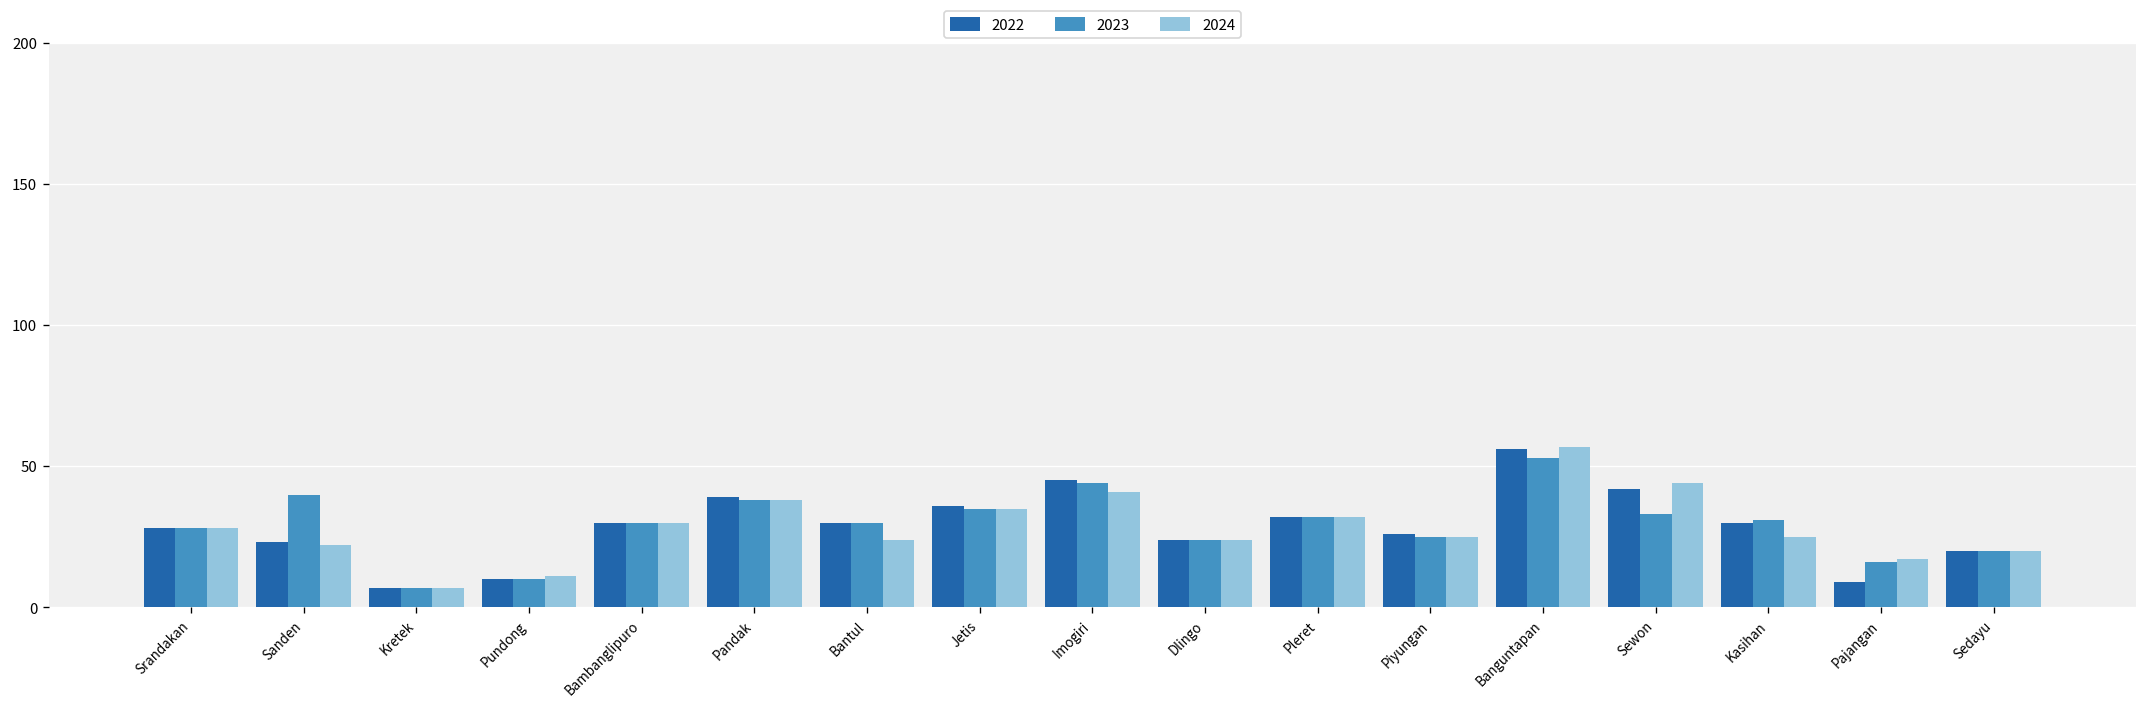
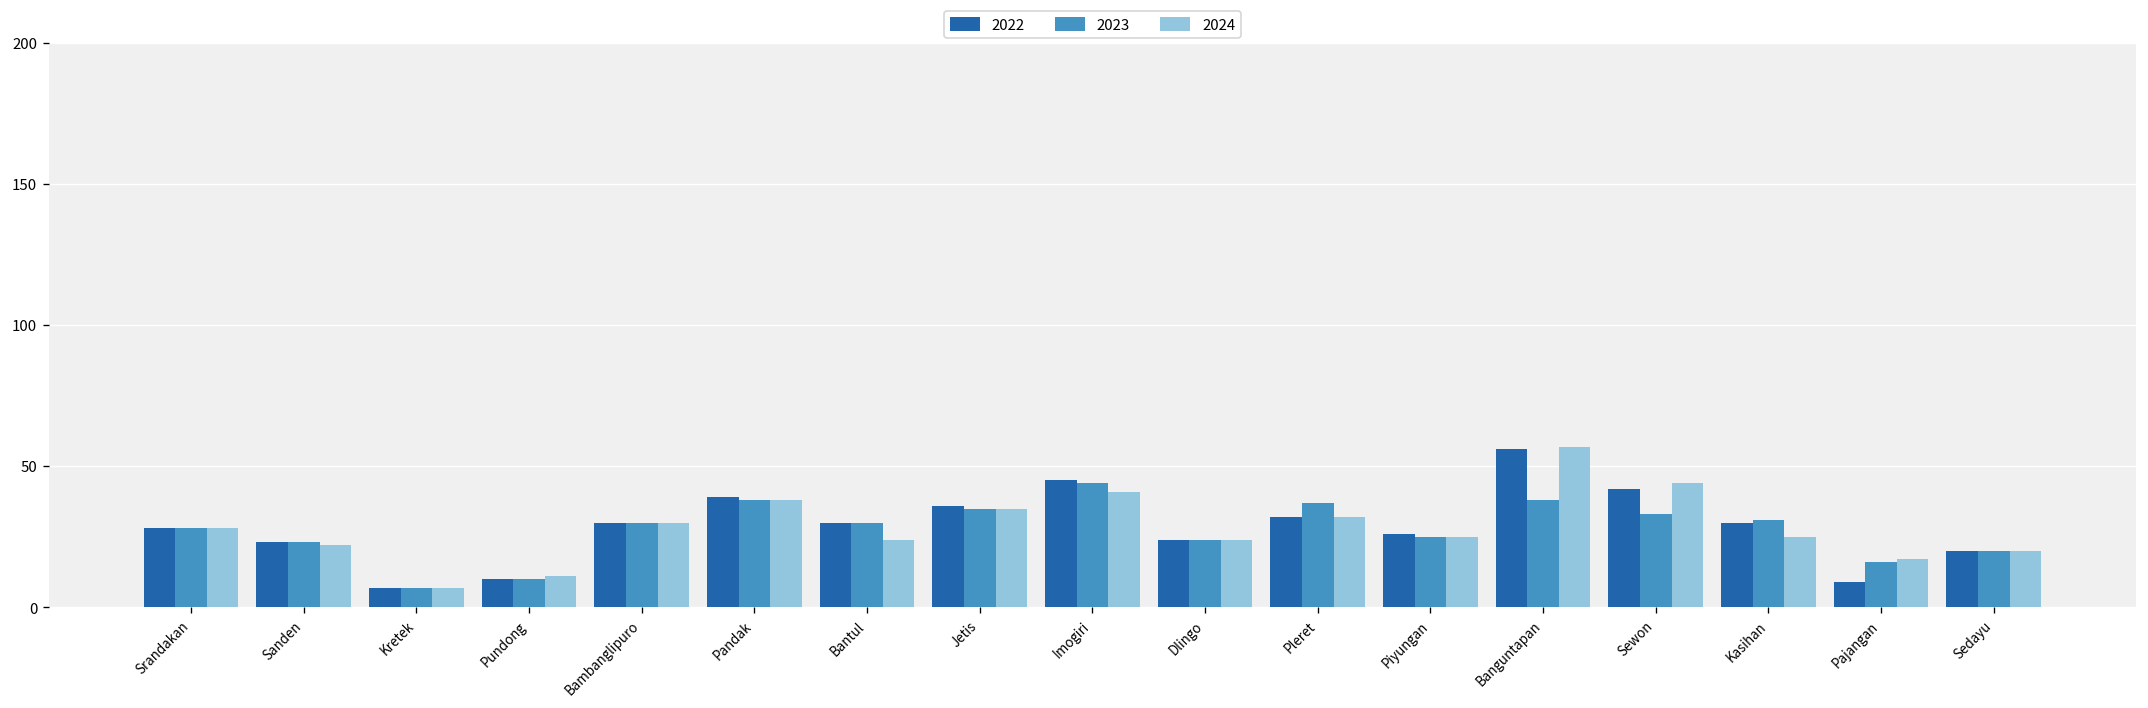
2023, Sanden: 40 -> 23
2023, Pleret: 32 -> 37
2023, Banguntapan: 53 -> 38
